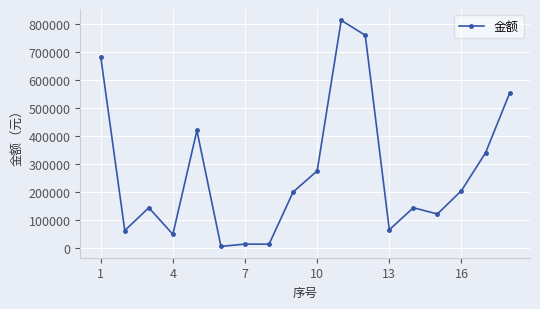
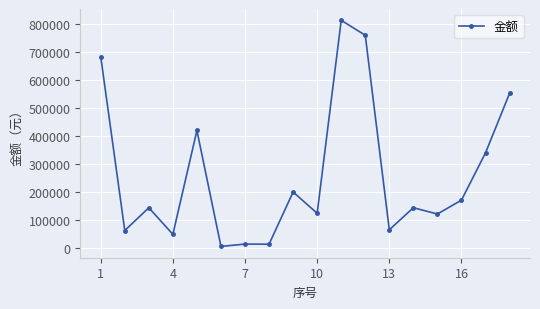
10: 280000 -> 120000
16: 210000 -> 170000
